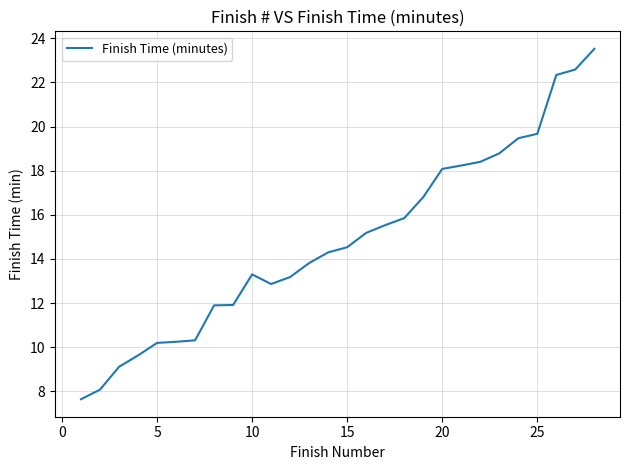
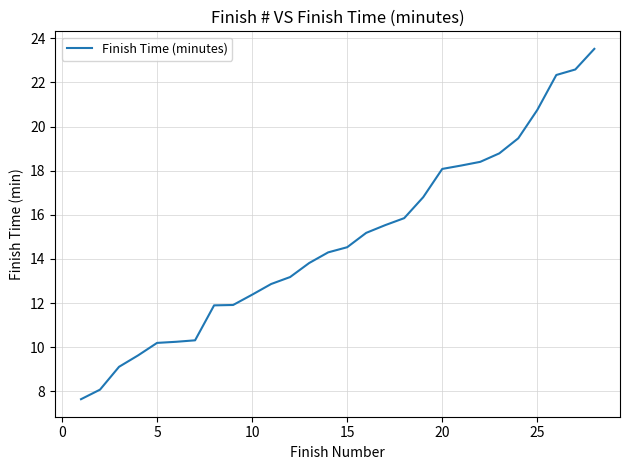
10: 13.3 -> 12.4
25: 19.7 -> 20.8
